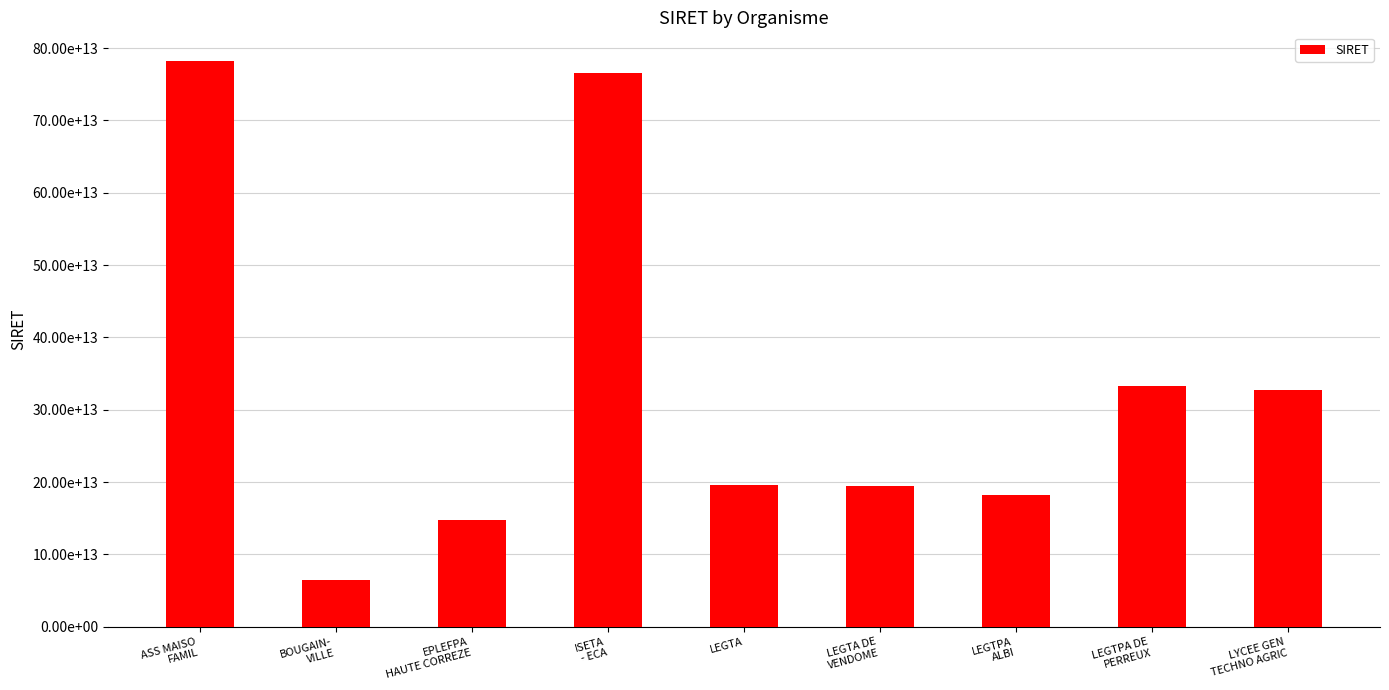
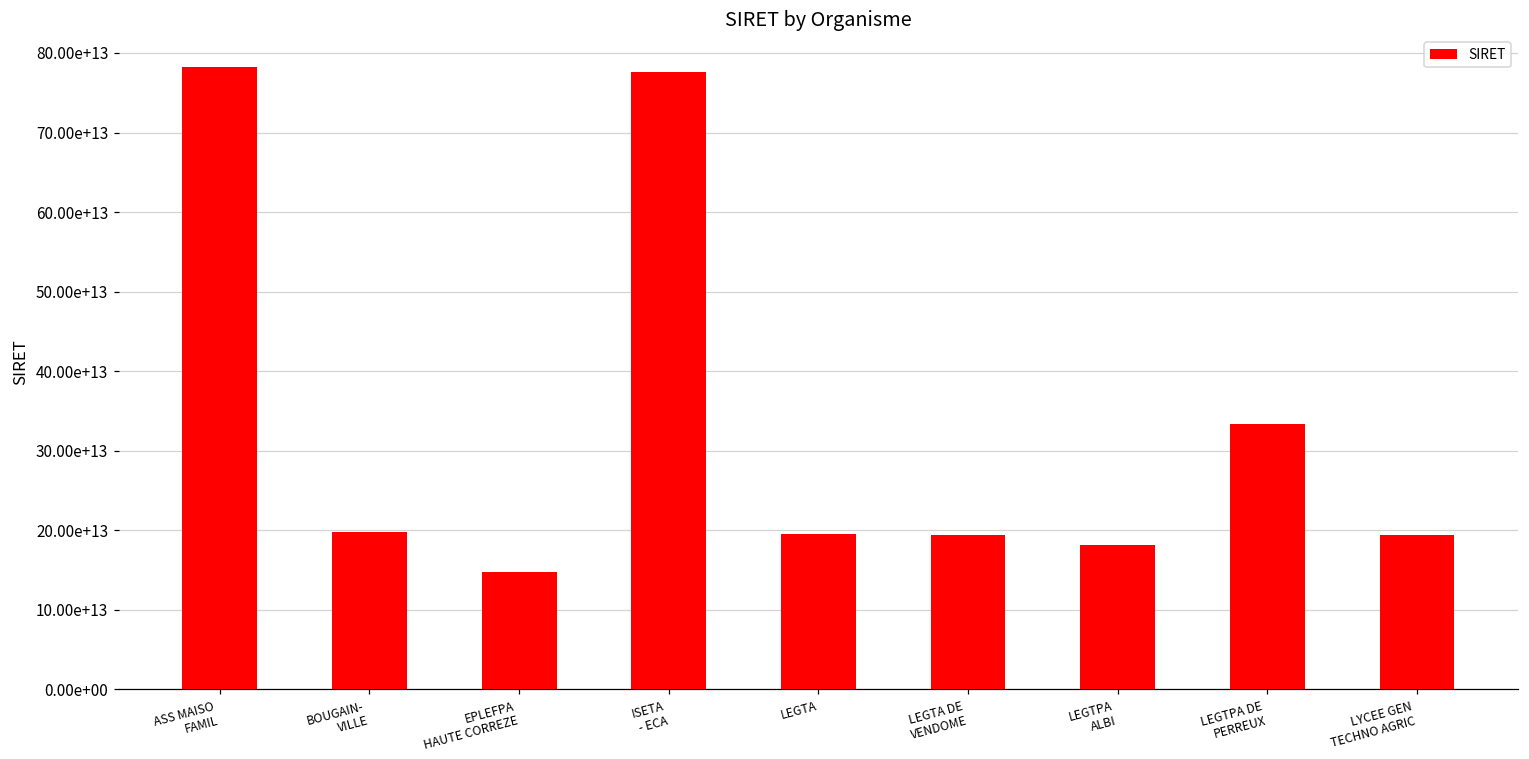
BOUGAIN- VILLE: 60000000000000 -> 200000000000000
ISETA - ECA: 770000000000000 -> 780000000000000
LYCEE GEN TECHNO AGRIC: 330000000000000 -> 190000000000000
